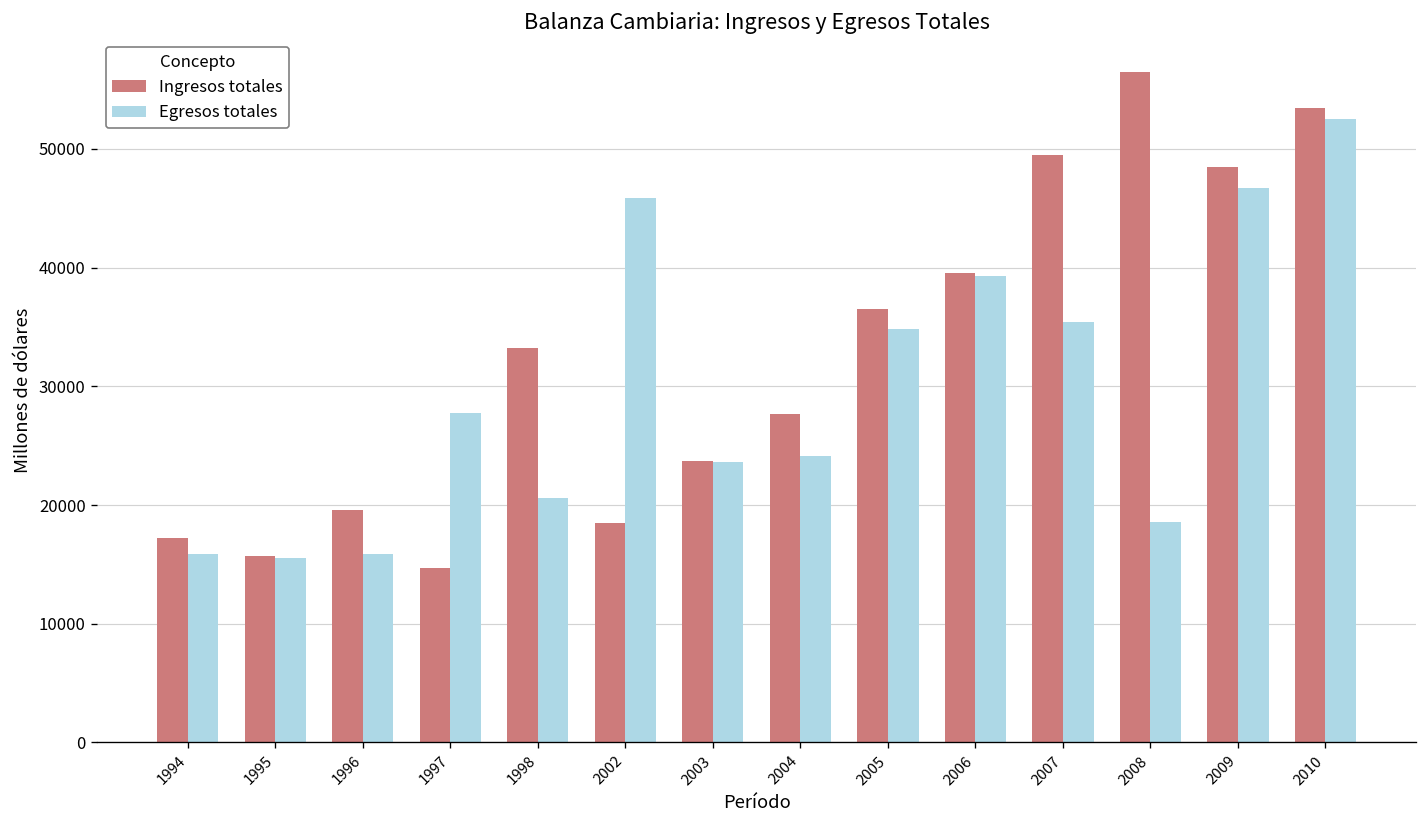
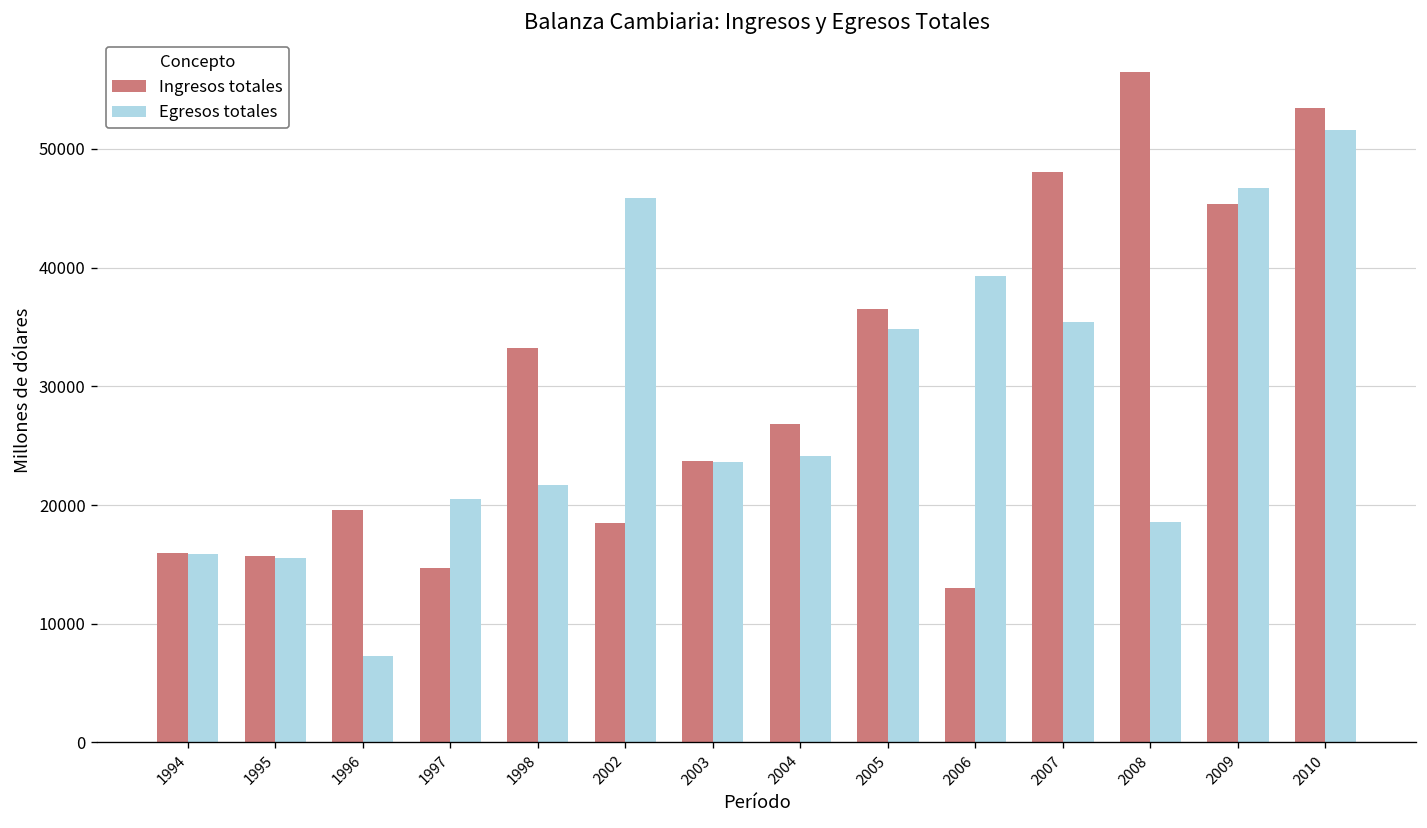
Ingresos totales, 1994: 17000 -> 16000
Egresos totales, 1996: 16000 -> 7000
Egresos totales, 1997: 28000 -> 21000
Egresos totales, 1998: 21000 -> 22000
Ingresos totales, 2004: 28000 -> 27000
Ingresos totales, 2006: 40000 -> 13000
Ingresos totales, 2007: 49000 -> 48000
Ingresos totales, 2009: 48000 -> 45000
Egresos totales, 2010: 53000 -> 52000
